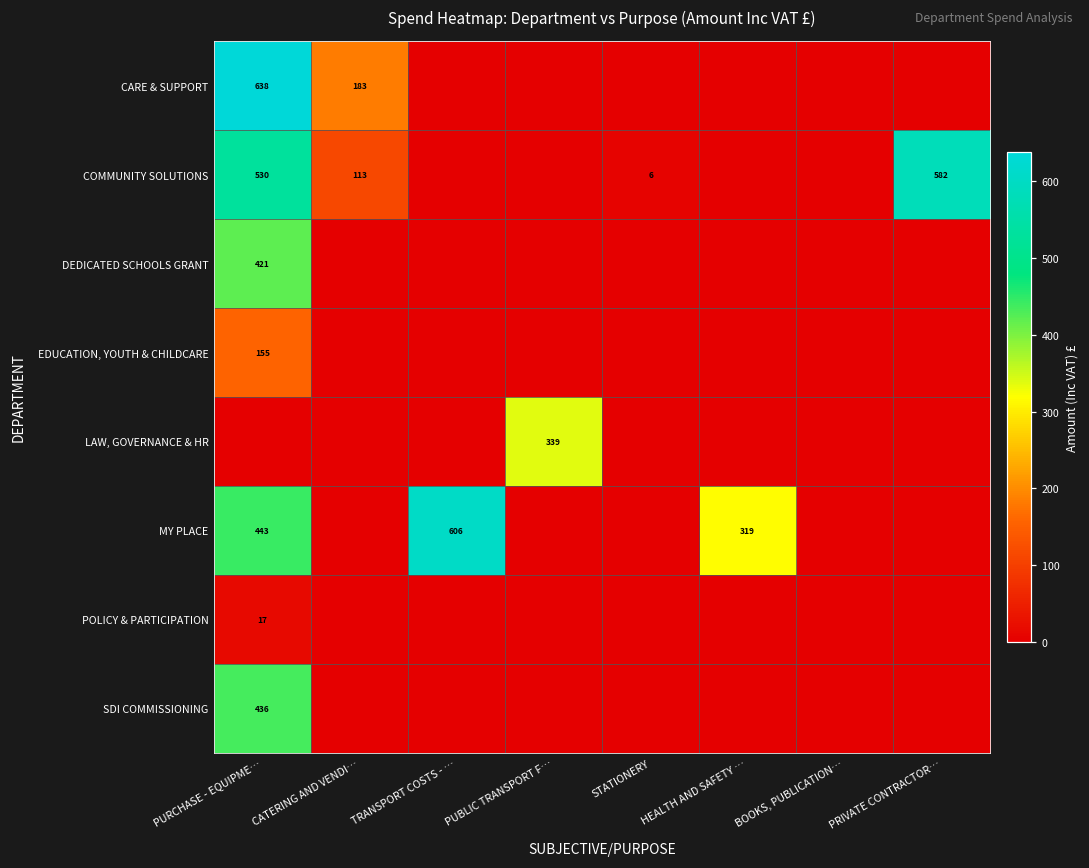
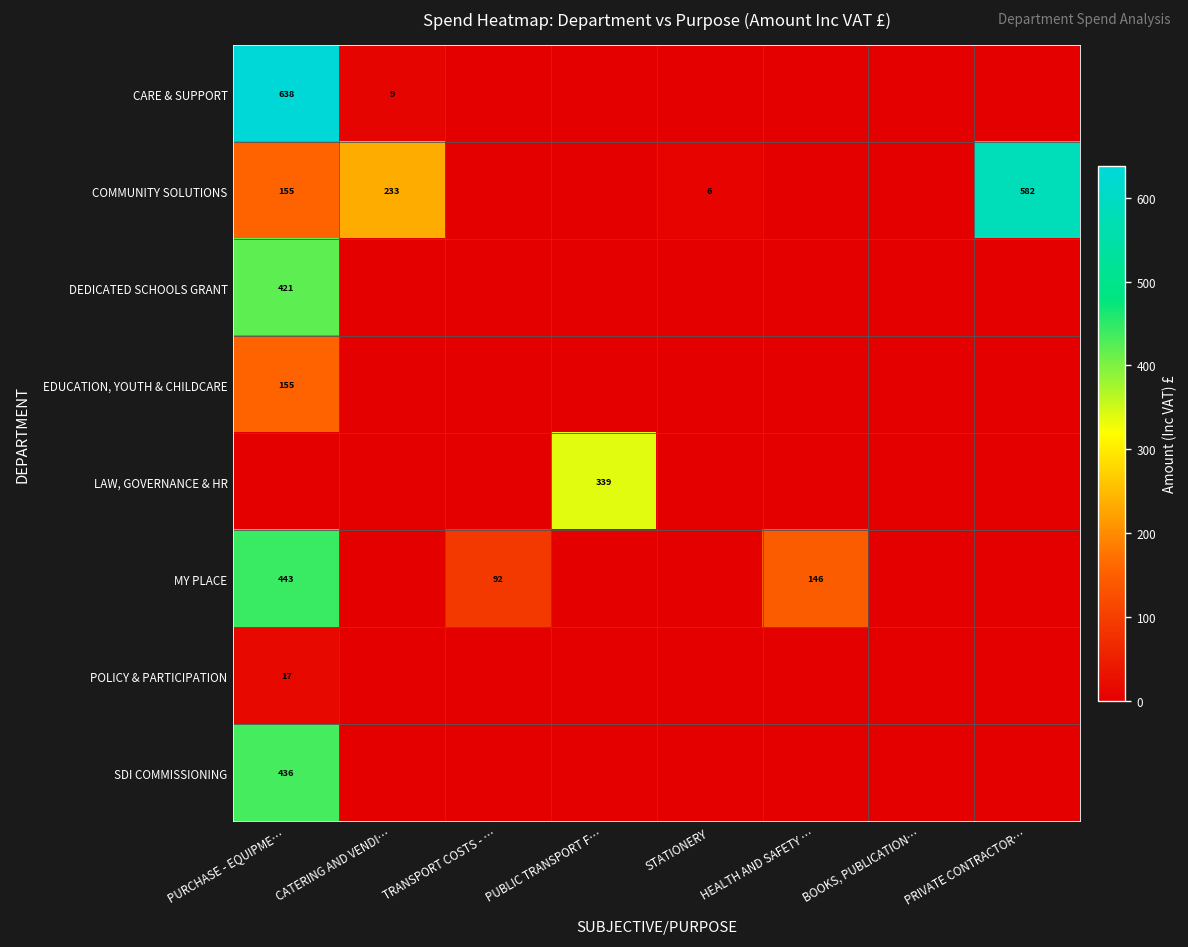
CARE & SUPPORT, CATERING AND VENDI…: 183 -> 9
COMMUNITY SOLUTIONS, PURCHASE - EQUIPME…: 530 -> 155
COMMUNITY SOLUTIONS, CATERING AND VENDI…: 113 -> 233
MY PLACE, TRANSPORT COSTS - …: 606 -> 92
MY PLACE, HEALTH AND SAFETY …: 319 -> 146
